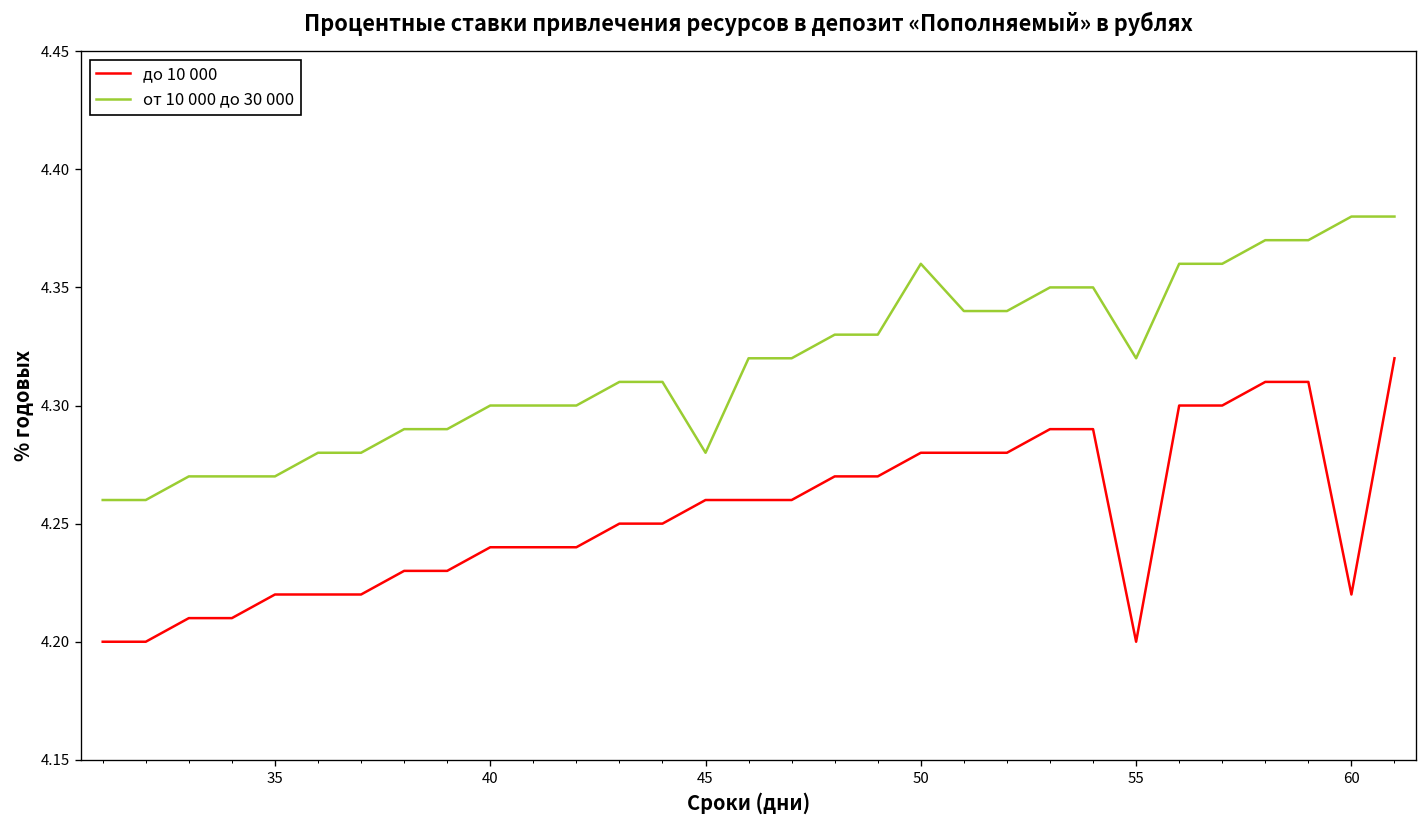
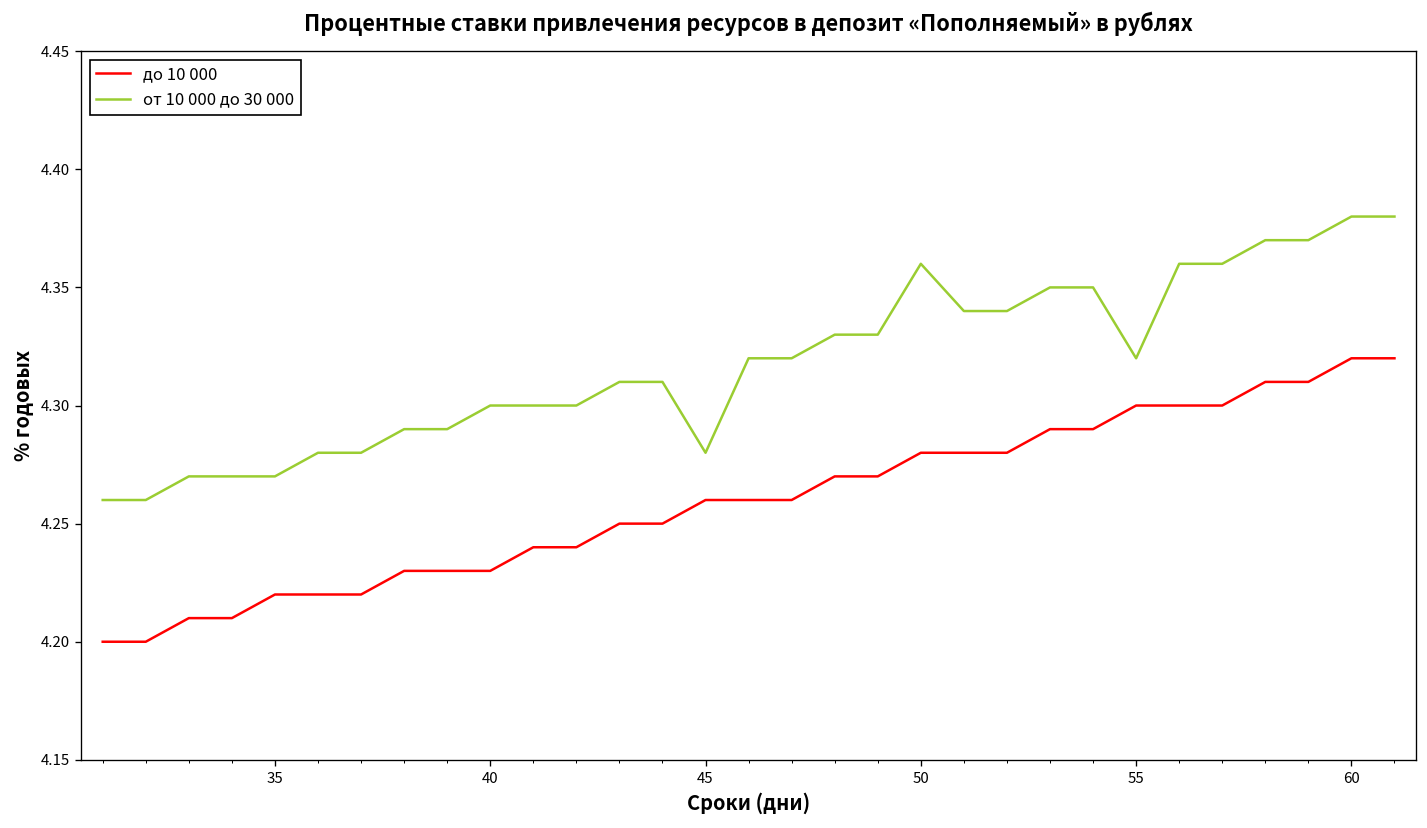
до 10 000, 40: 4.24 -> 4.23
до 10 000, 55: 4.2 -> 4.3
до 10 000, 60: 4.22 -> 4.32
